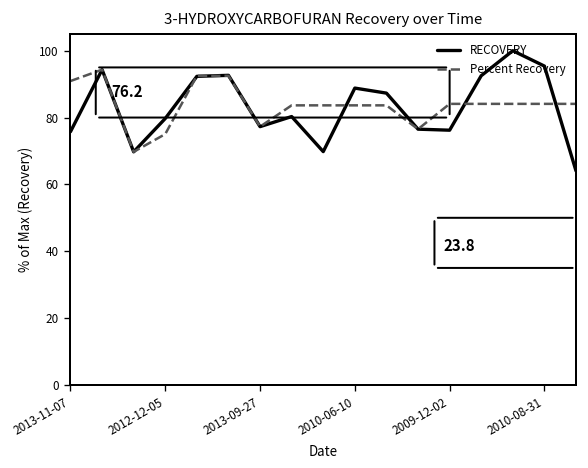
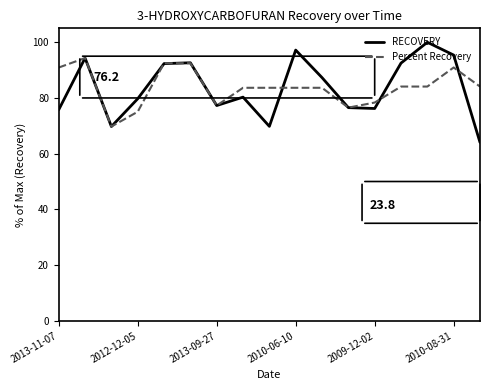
RECOVERY, 2010-06-10: 89 -> 97
Percent Recovery, 2009-12-02: 84 -> 78
Percent Recovery, 2010-08-31: 84 -> 91
